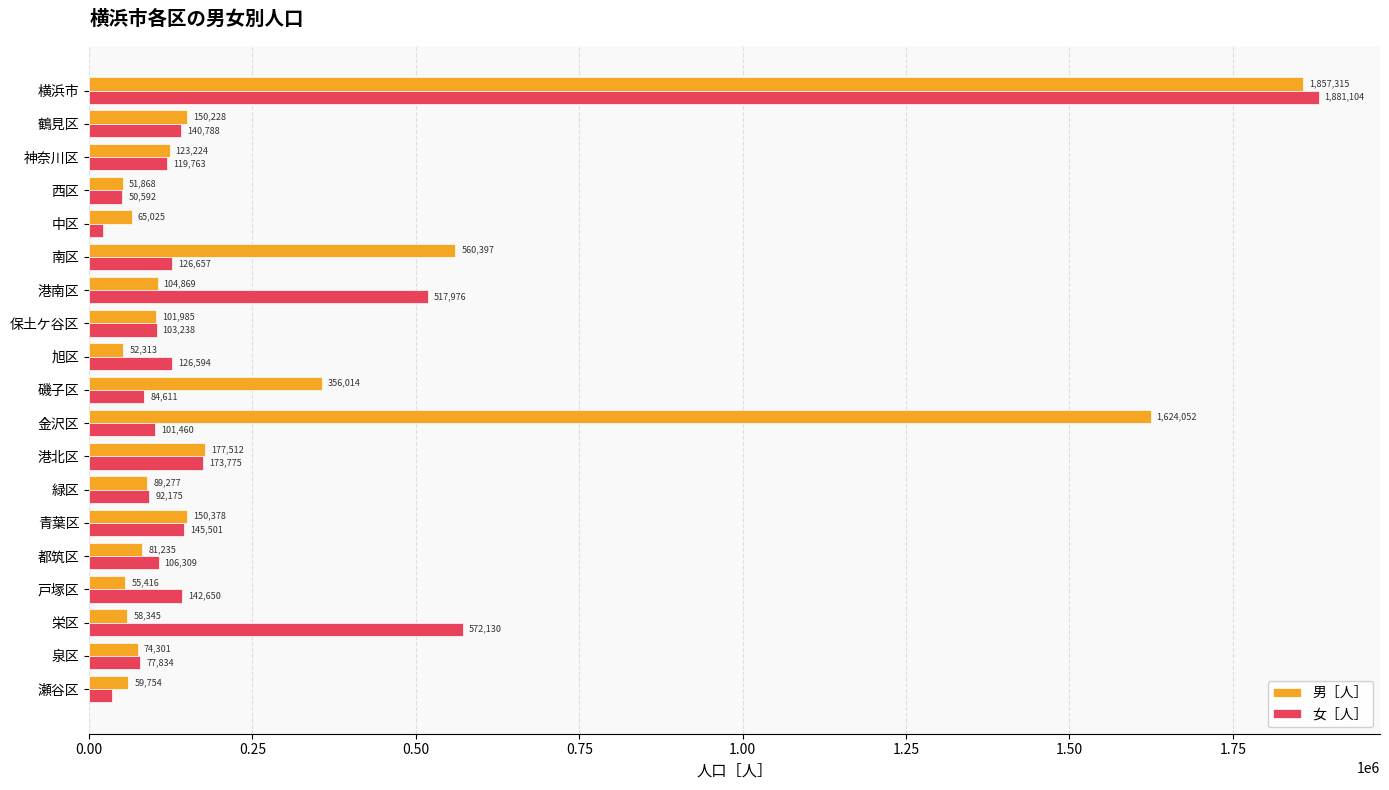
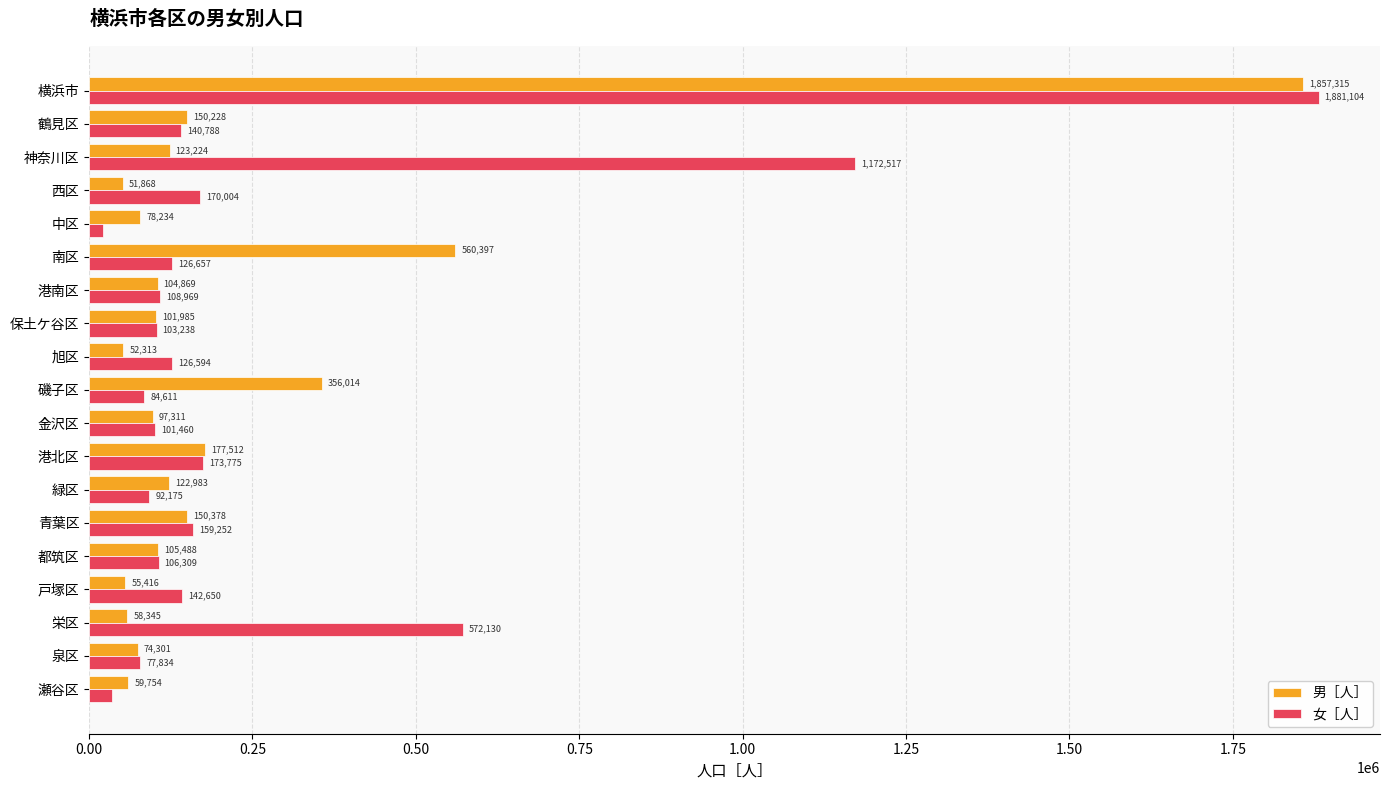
女［人］, 神奈川区: 119,763 -> 1,172,517
女［人］, 西区: 50,592 -> 170,004
男［人］, 中区: 65,025 -> 78,234
女［人］, 港南区: 517,976 -> 108,969
男［人］, 金沢区: 1,624,052 -> 97,311
男［人］, 緑区: 89,277 -> 122,983
女［人］, 青葉区: 145,501 -> 159,252
男［人］, 都筑区: 81,235 -> 105,488
